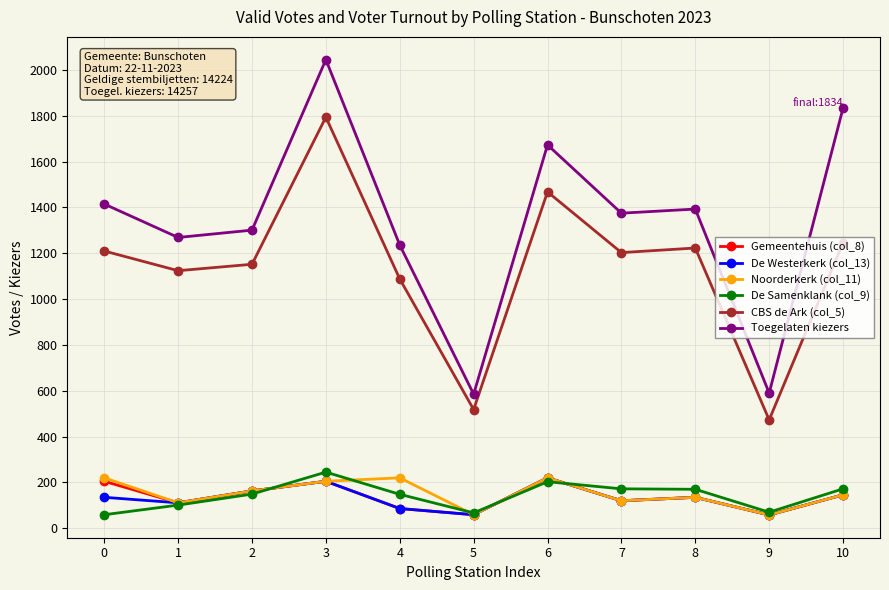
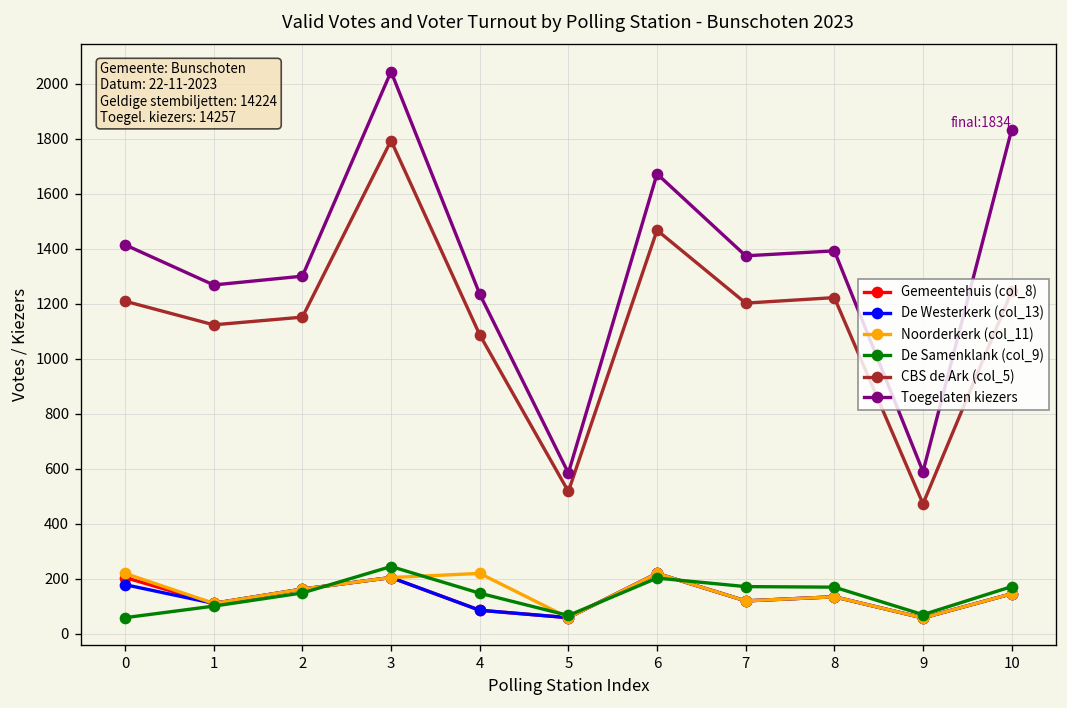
De Westerkerk (col_13), 0: 140 -> 180
